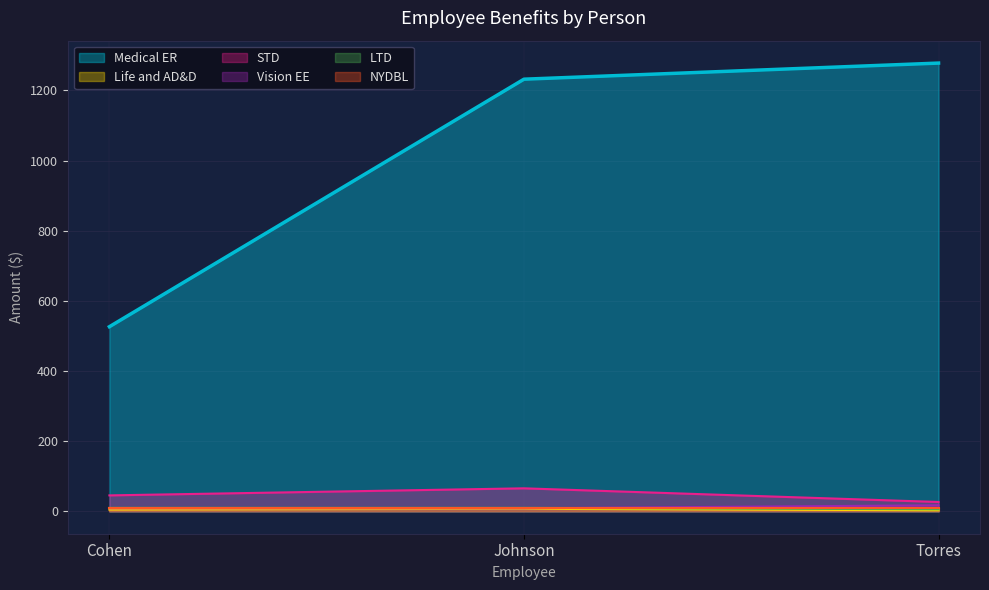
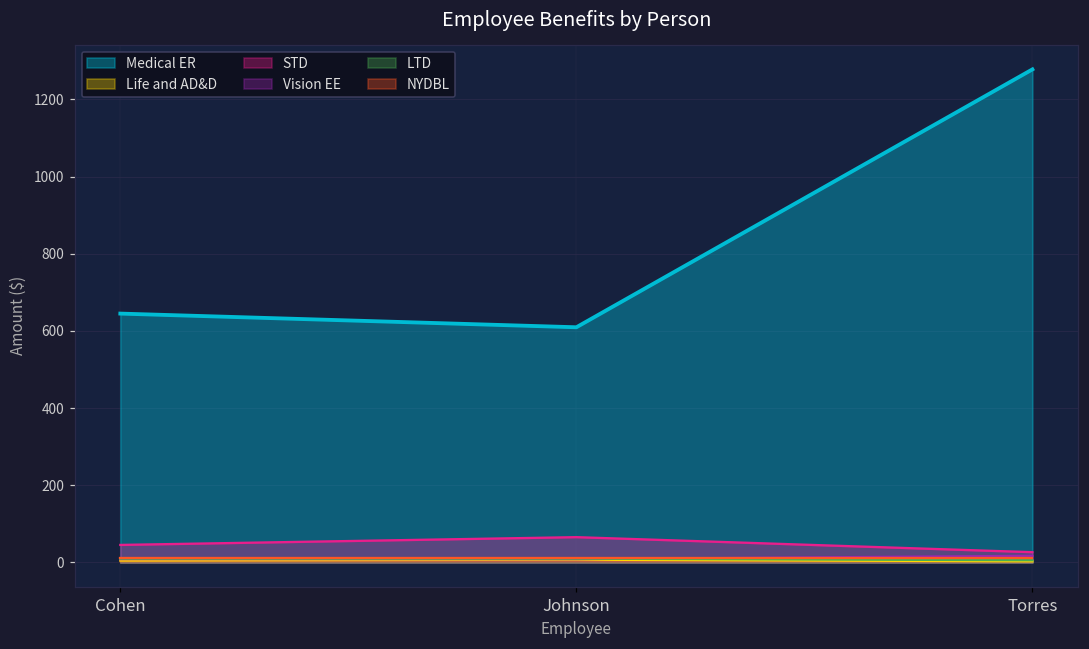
Medical ER, Cohen: 530 -> 650
Medical ER, Johnson: 1230 -> 610
